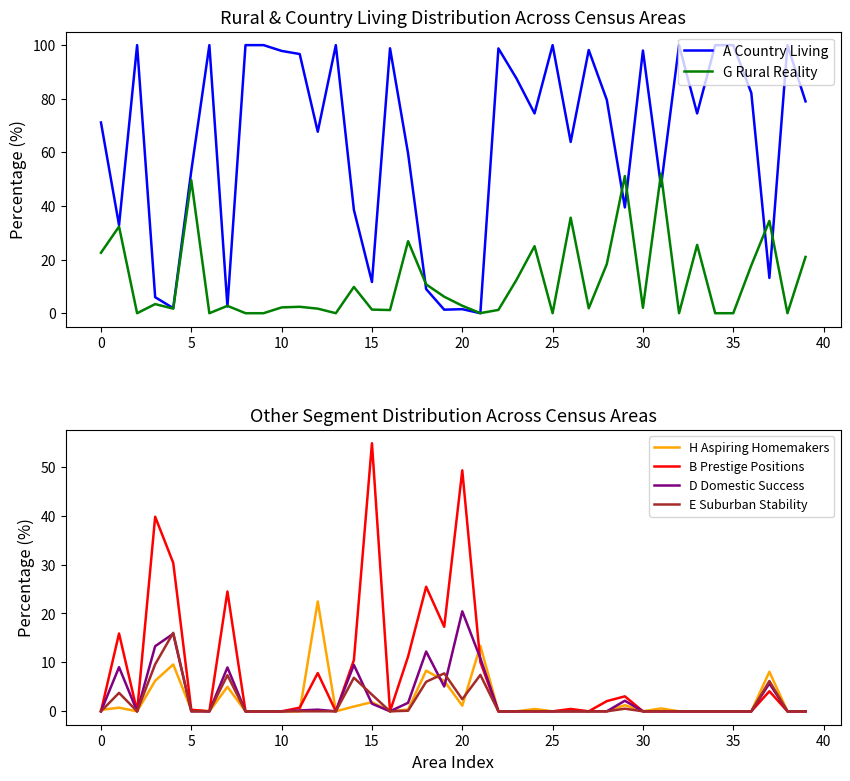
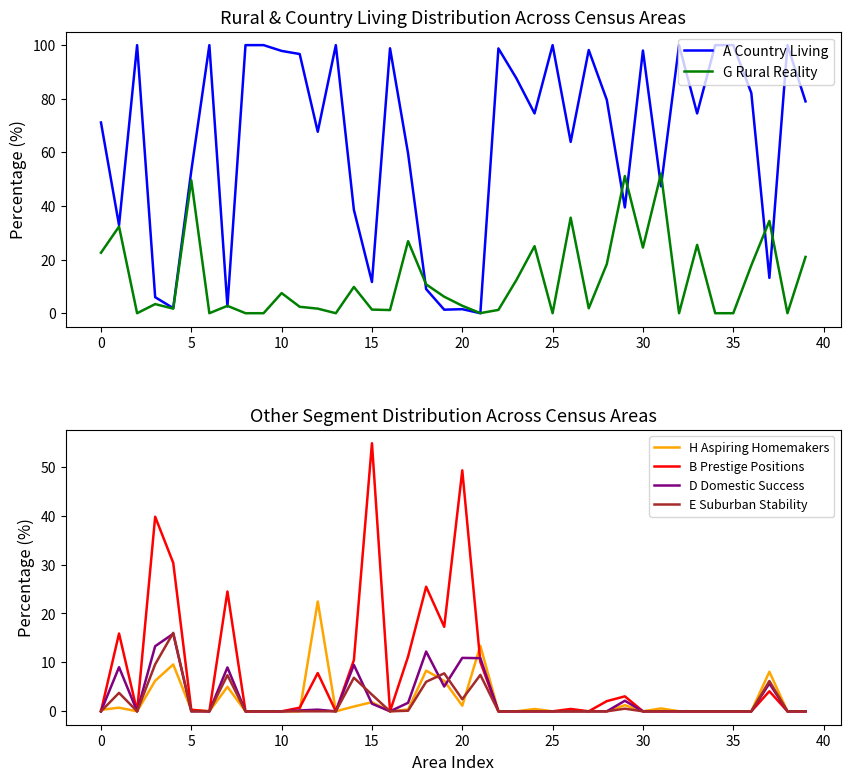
Rural & Country Living Distribution Across Census Areas, G Rural Reality, 10: 2 -> 8
Rural & Country Living Distribution Across Census Areas, G Rural Reality, 30: 2 -> 24
Other Segment Distribution Across Census Areas, D Domestic Success, 20: 20 -> 11
